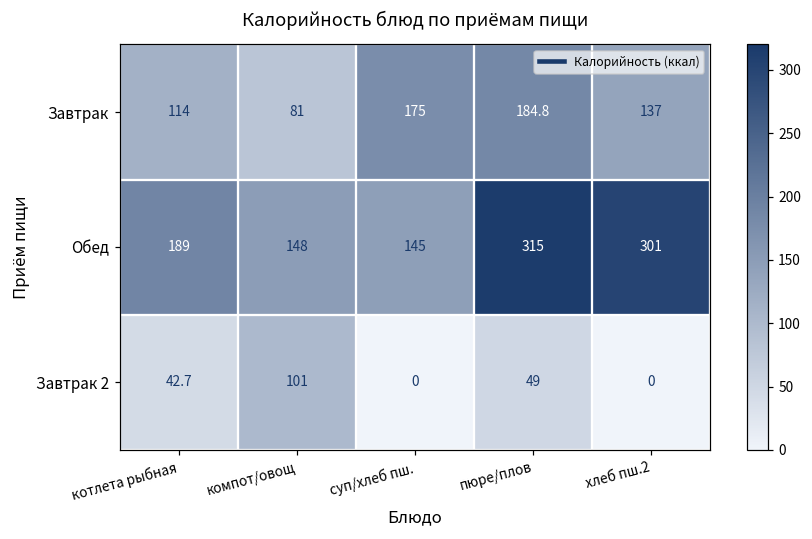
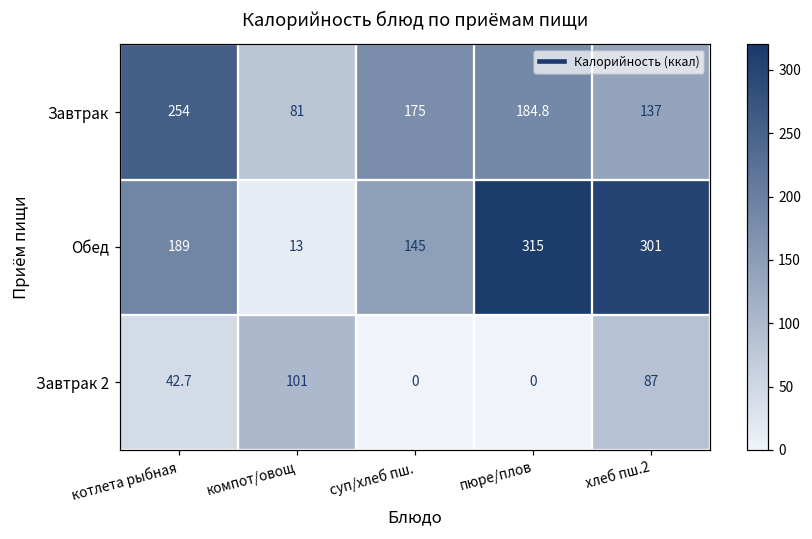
Завтрак, котлета рыбная: 114 -> 254
Обед, компот/овощ: 148 -> 13
Завтрак 2, пюре/плов: 49 -> 0
Завтрак 2, хлеб пш.2: 0 -> 87
